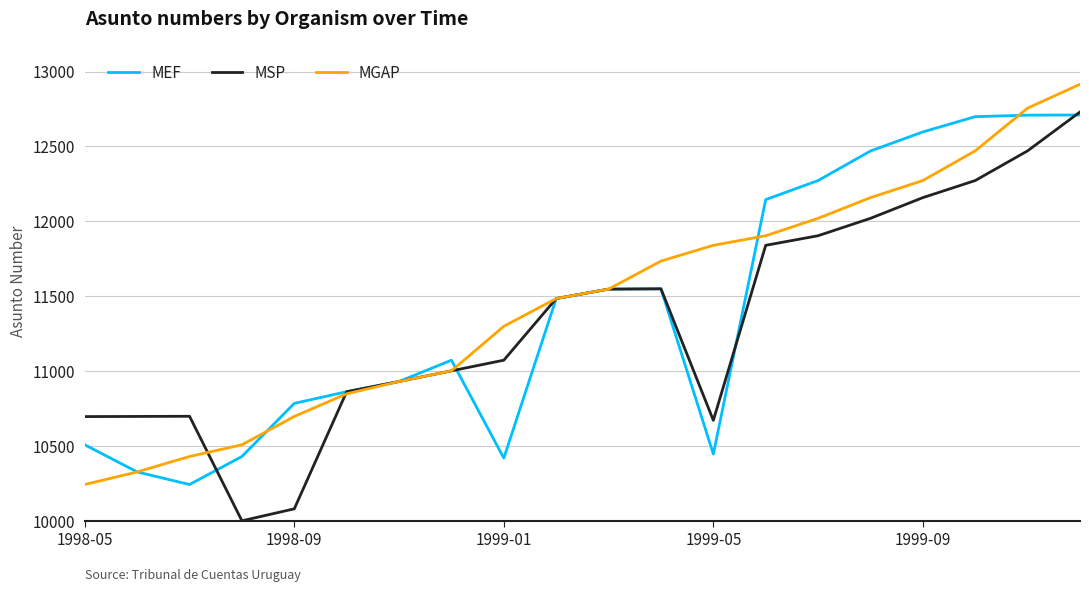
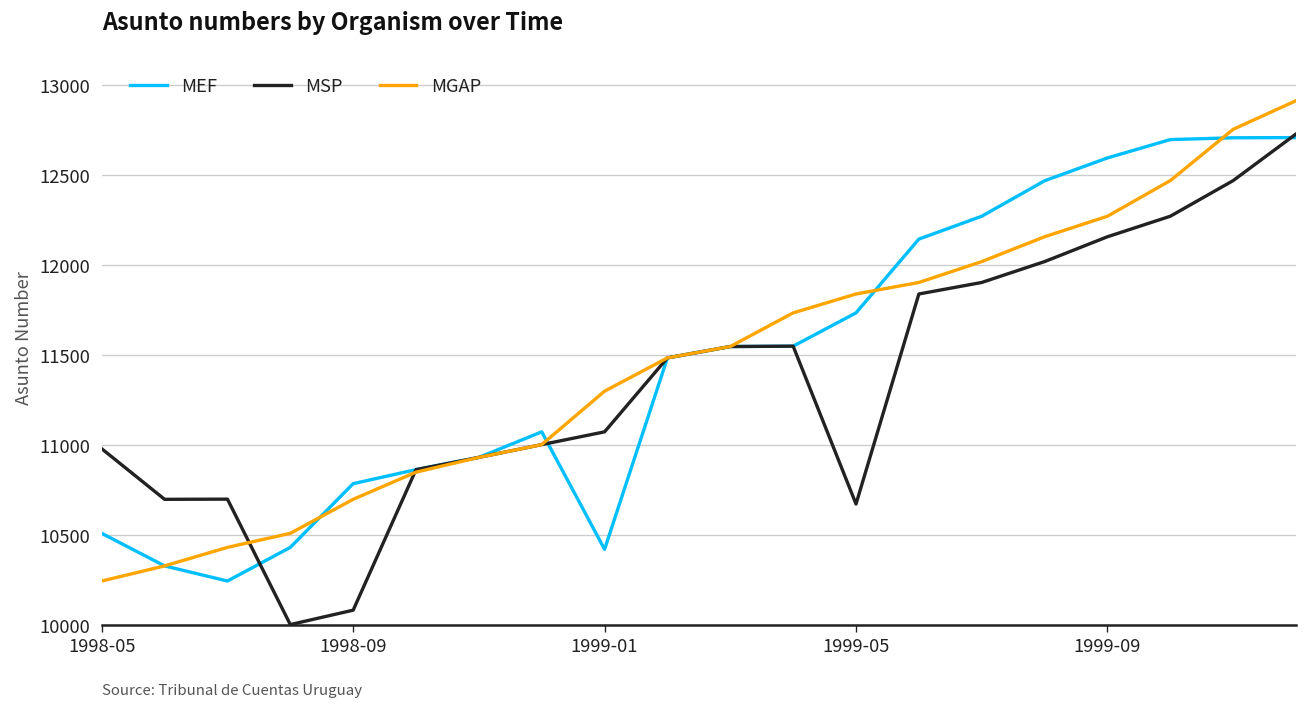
MSP, 1998-05: 10700 -> 10980
MEF, 1999-05: 10450 -> 11740
